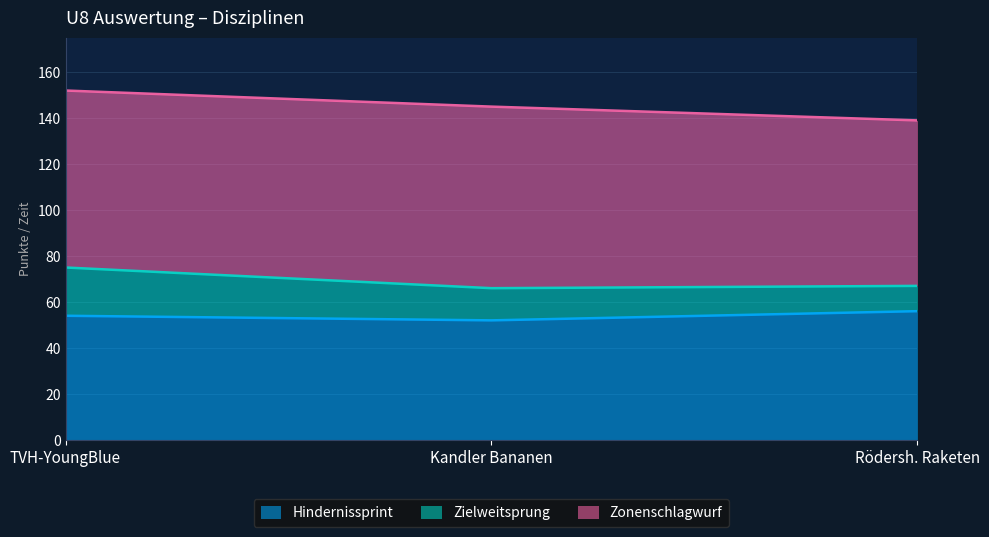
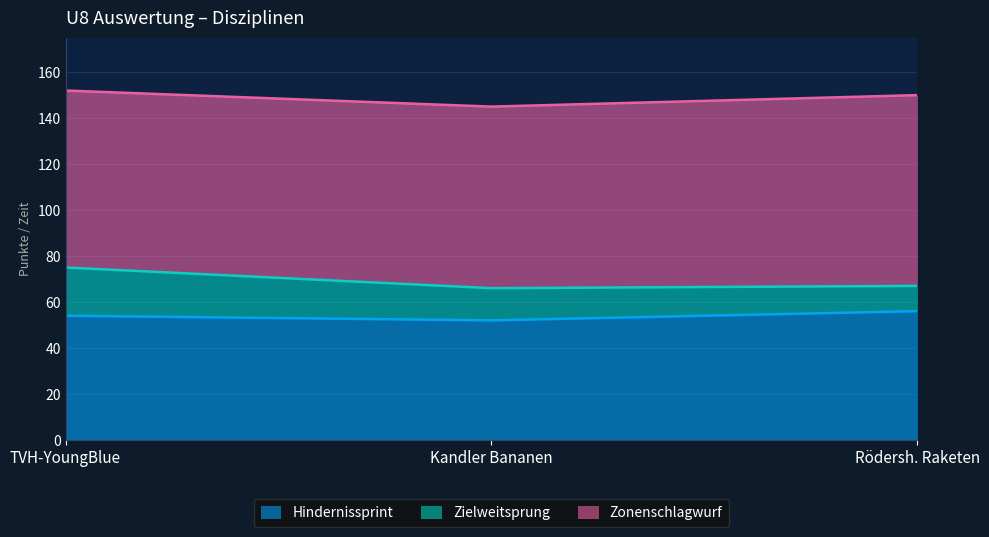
Zonenschlagwurf, Rödersh. Raketen: 72 -> 83
